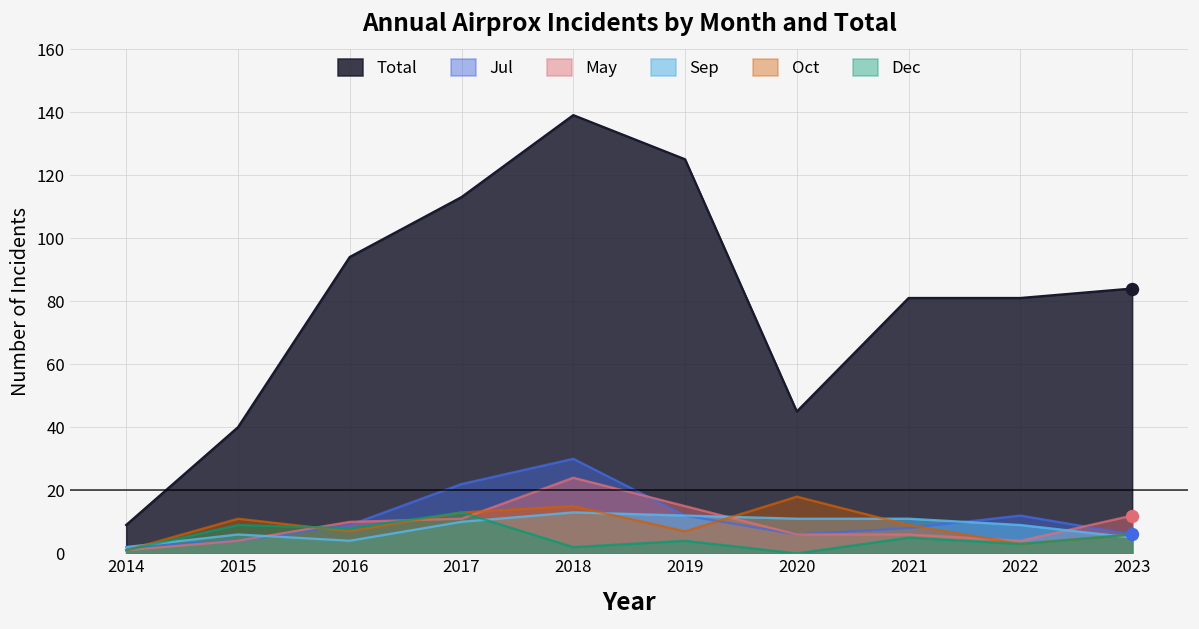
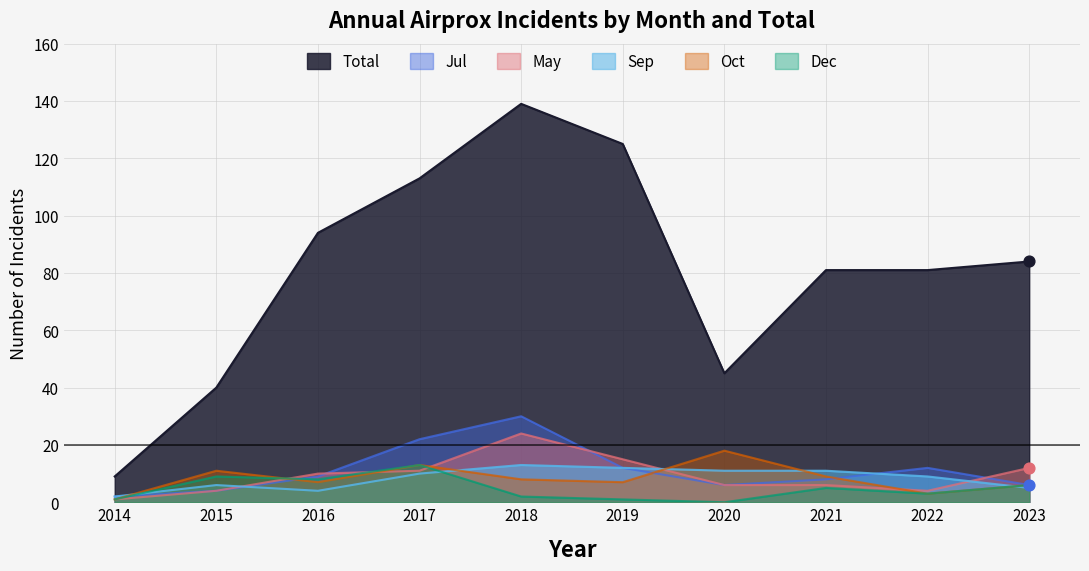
Oct, 2018: 15 -> 8
Dec, 2019: 4 -> 1
